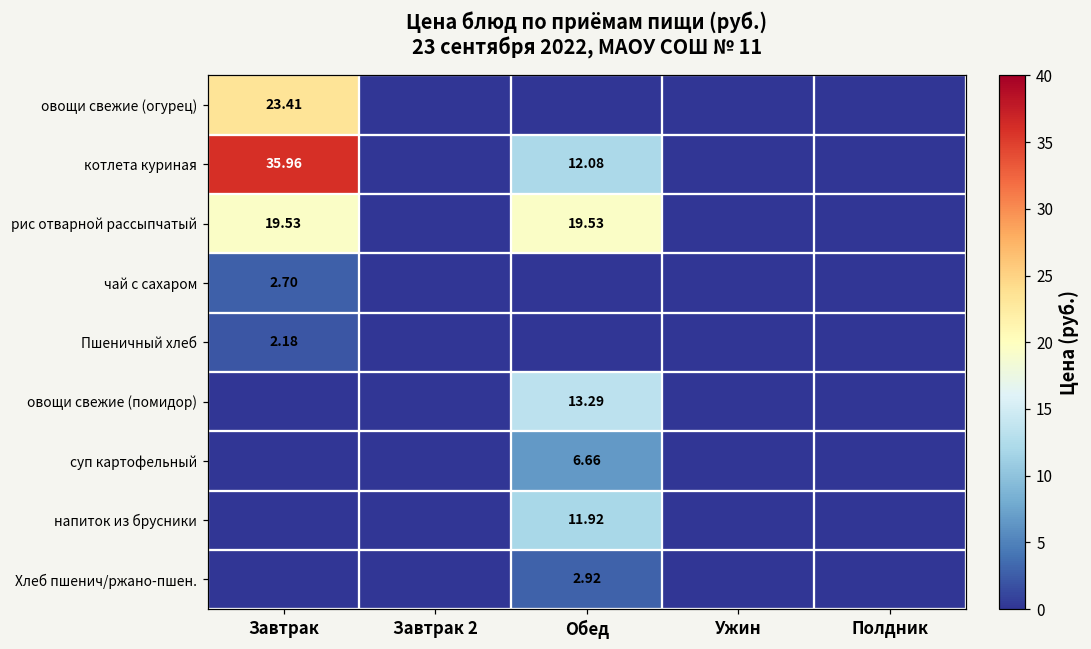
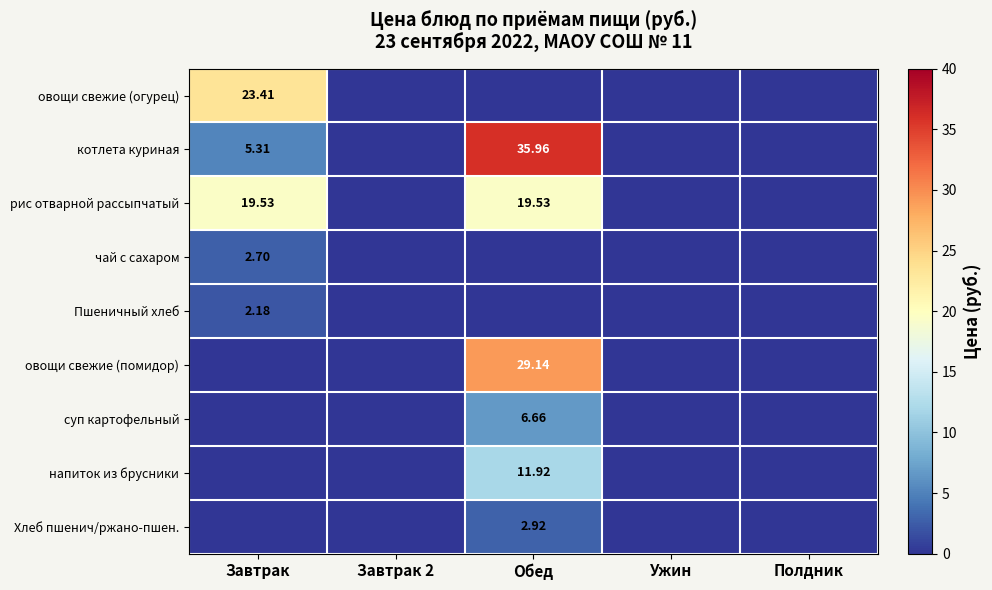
котлета куриная, Завтрак: 35.96 -> 5.31
котлета куриная, Обед: 12.08 -> 35.96
овощи свежие (помидор), Обед: 13.29 -> 29.14
